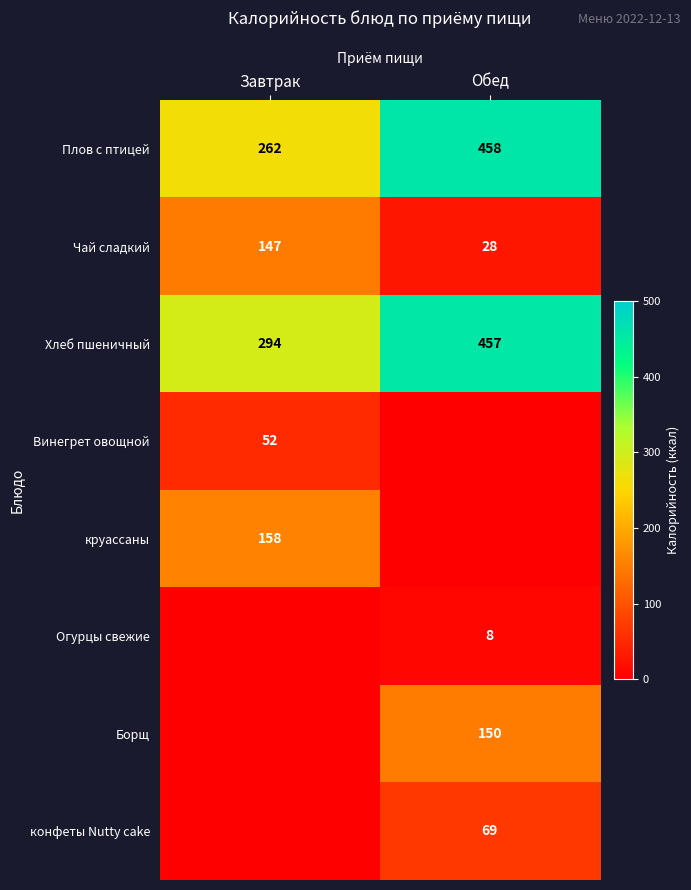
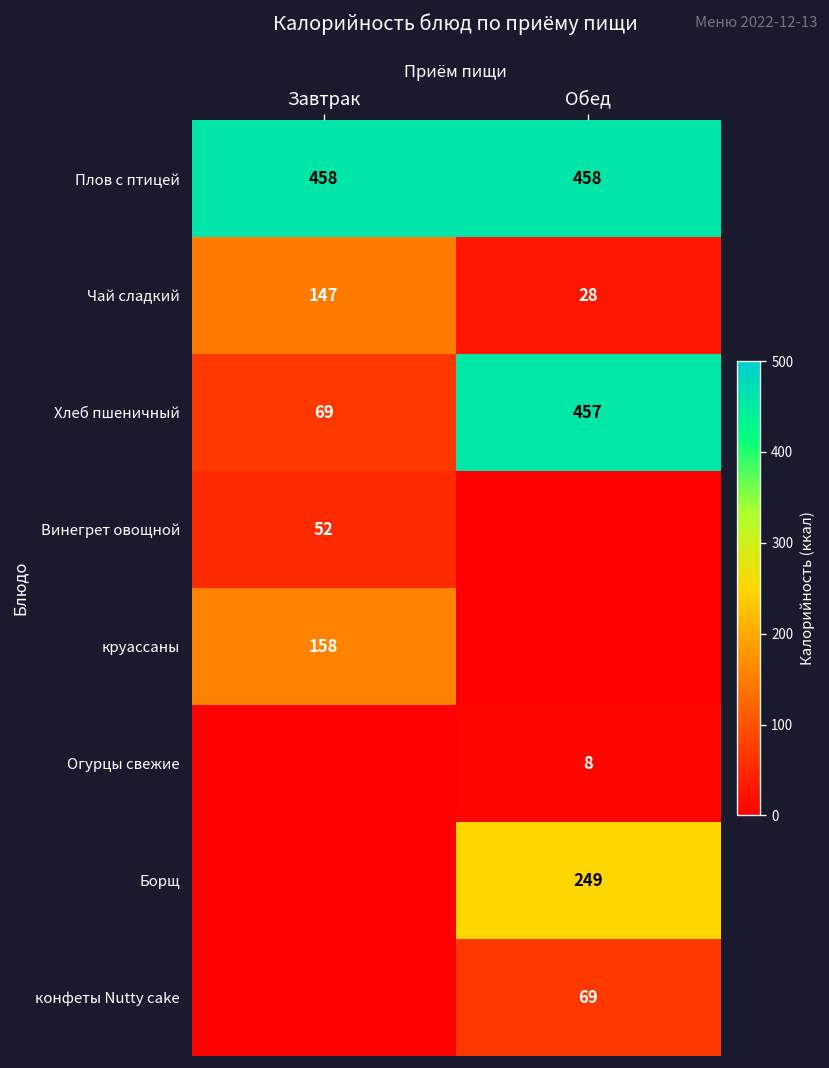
Плов с птицей, Завтрак: 262 -> 458
Хлеб пшеничный, Завтрак: 294 -> 69
Борщ, Обед: 150 -> 249
